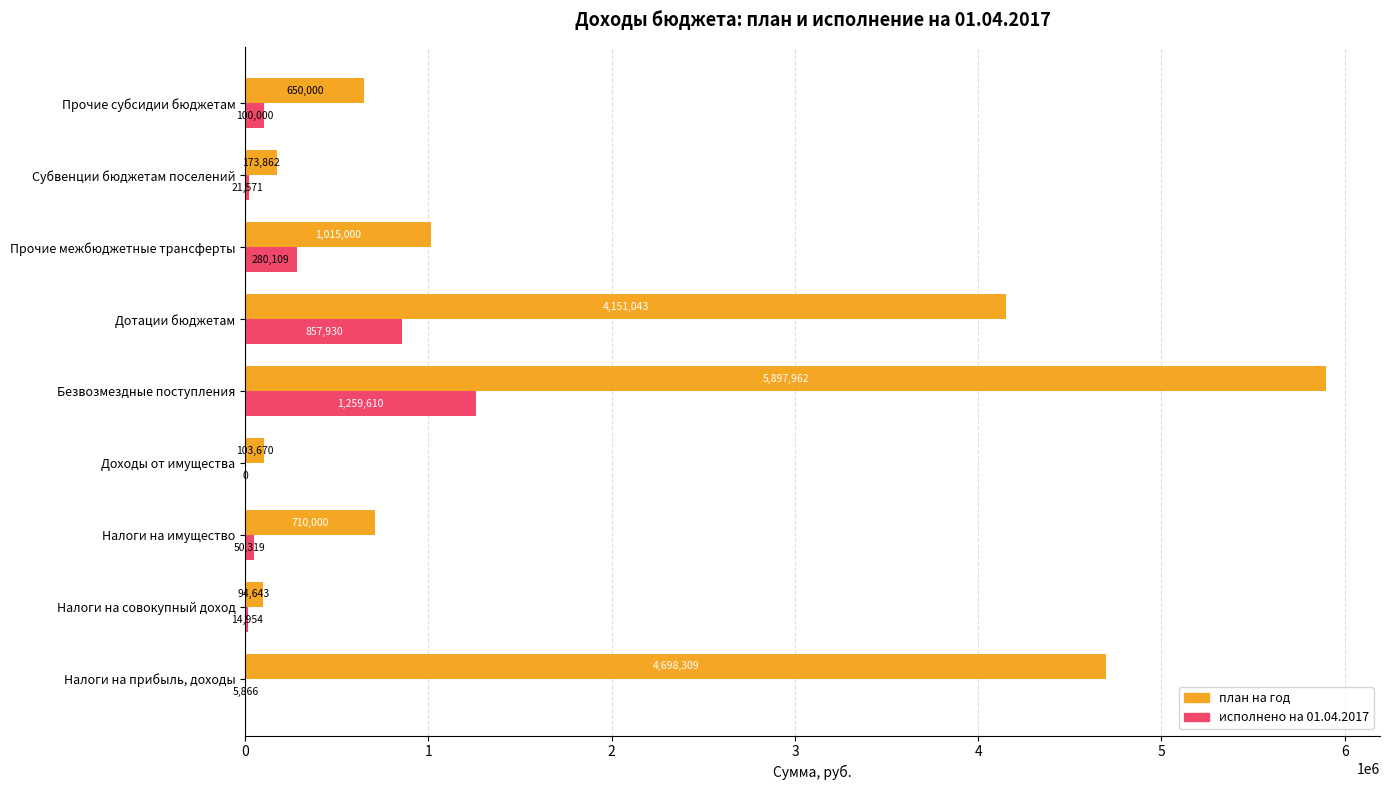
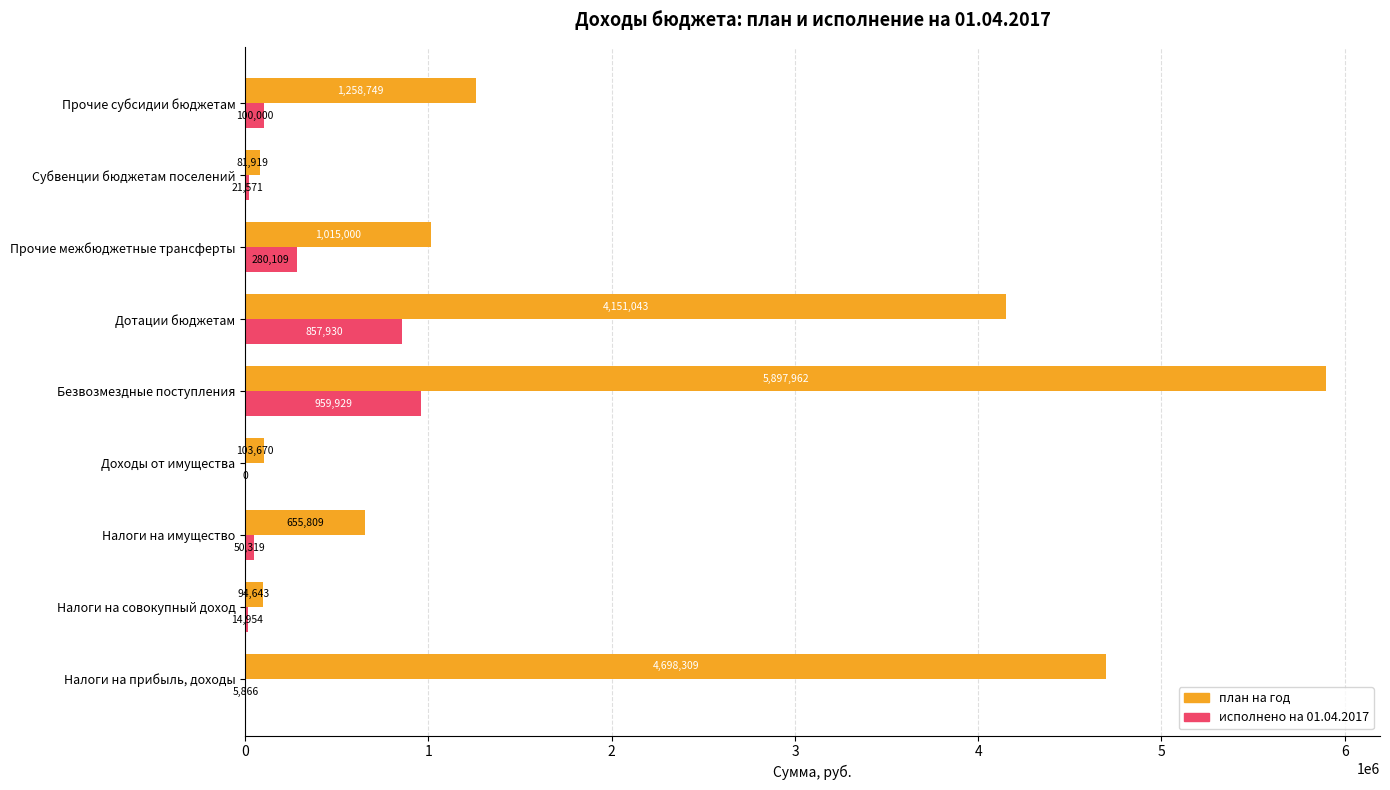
план на год, Прочие субсидии бюджетам: 650,000 -> 1,258,749
план на год, Субвенции бюджетам поселений: 173,862 -> 81,919
исполнено на 01.04.2017, Безвозмездные поступления: 1,259,610 -> 959,929
план на год, Налоги на имущество: 710,000 -> 655,809
